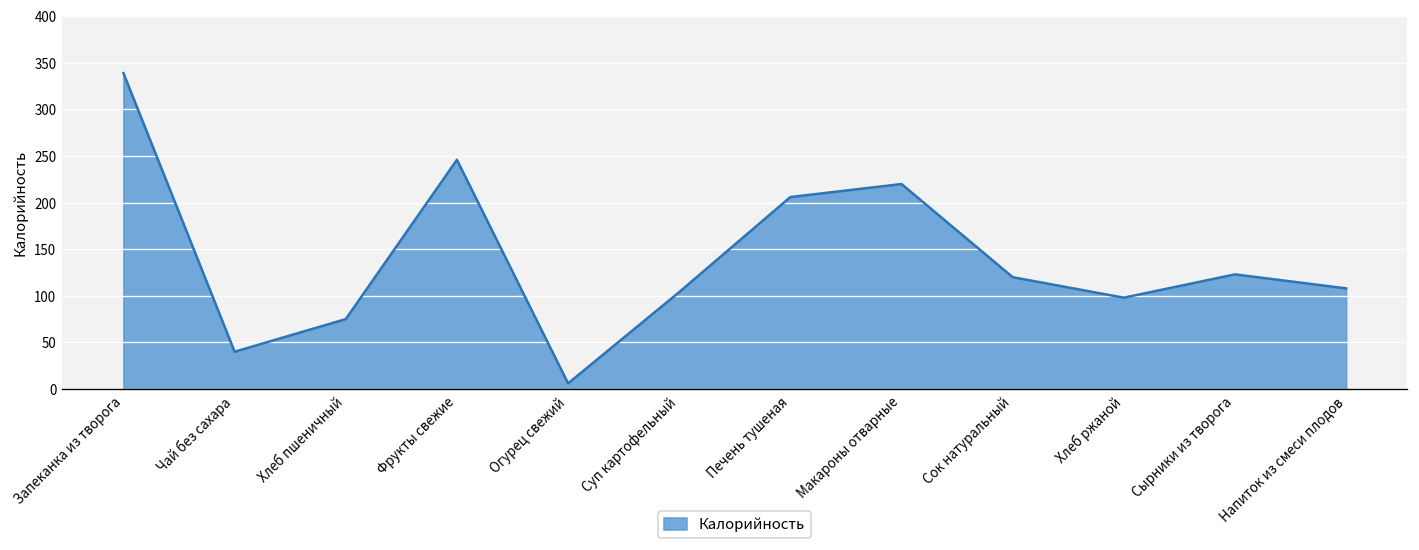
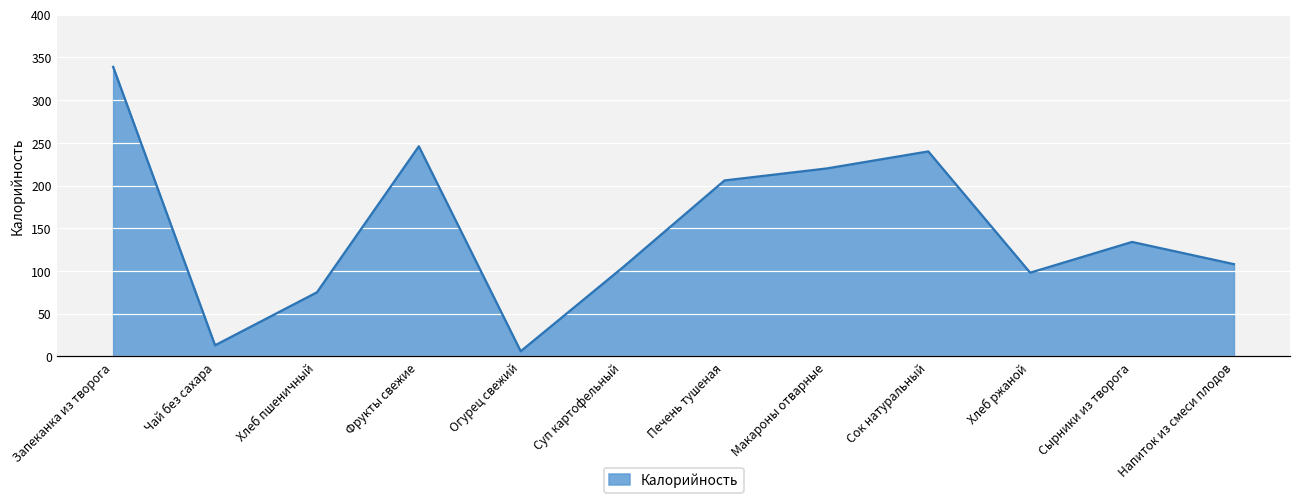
Чай без сахара: 40 -> 10
Сок натуральный: 120 -> 240
Сырники из творога: 120 -> 130
